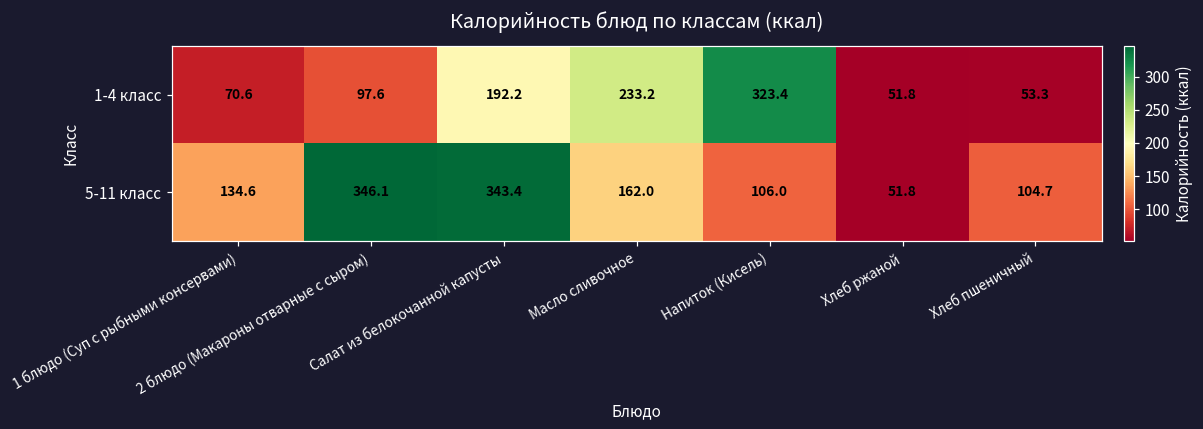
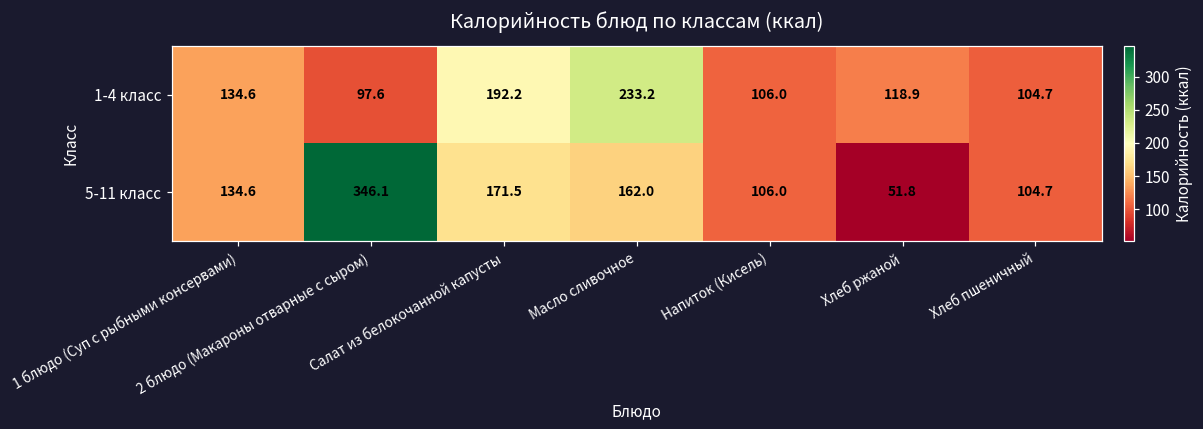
1-4 класс, 1 блюдо (Суп с рыбными консервами): 70.6 -> 134.6
1-4 класс, Напиток (Кисель): 323.4 -> 106.0
1-4 класс, Хлеб ржаной: 51.8 -> 118.9
1-4 класс, Хлеб пшеничный: 53.3 -> 104.7
5-11 класс, Салат из белокочанной капусты: 343.4 -> 171.5
